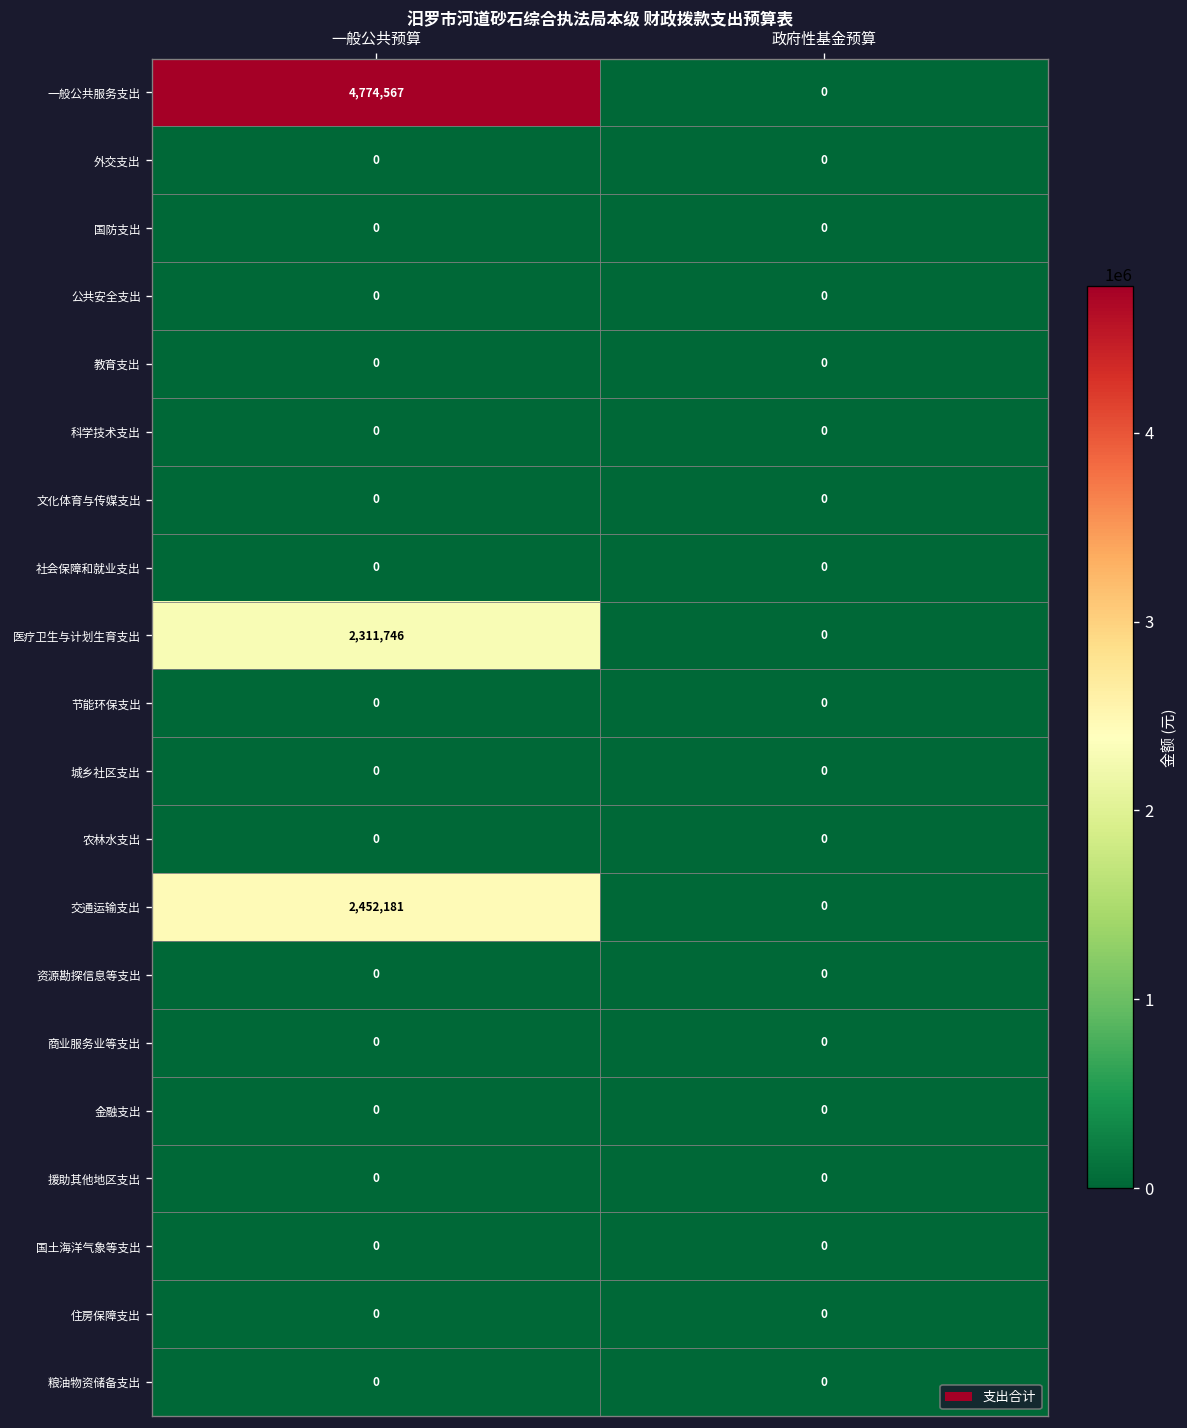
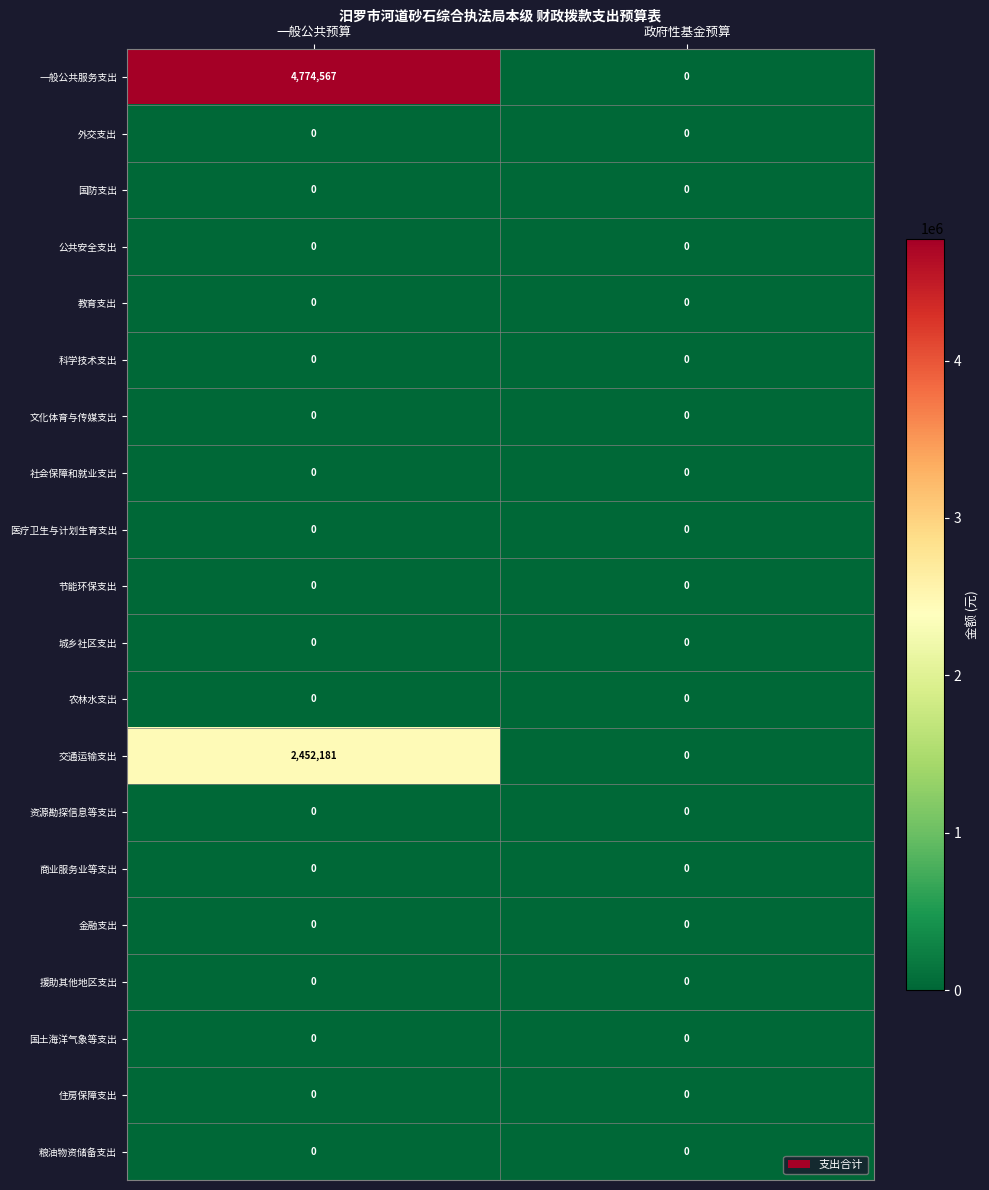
医疗卫生与计划生育支出, 一般公共预算: 2,311,746 -> 0
